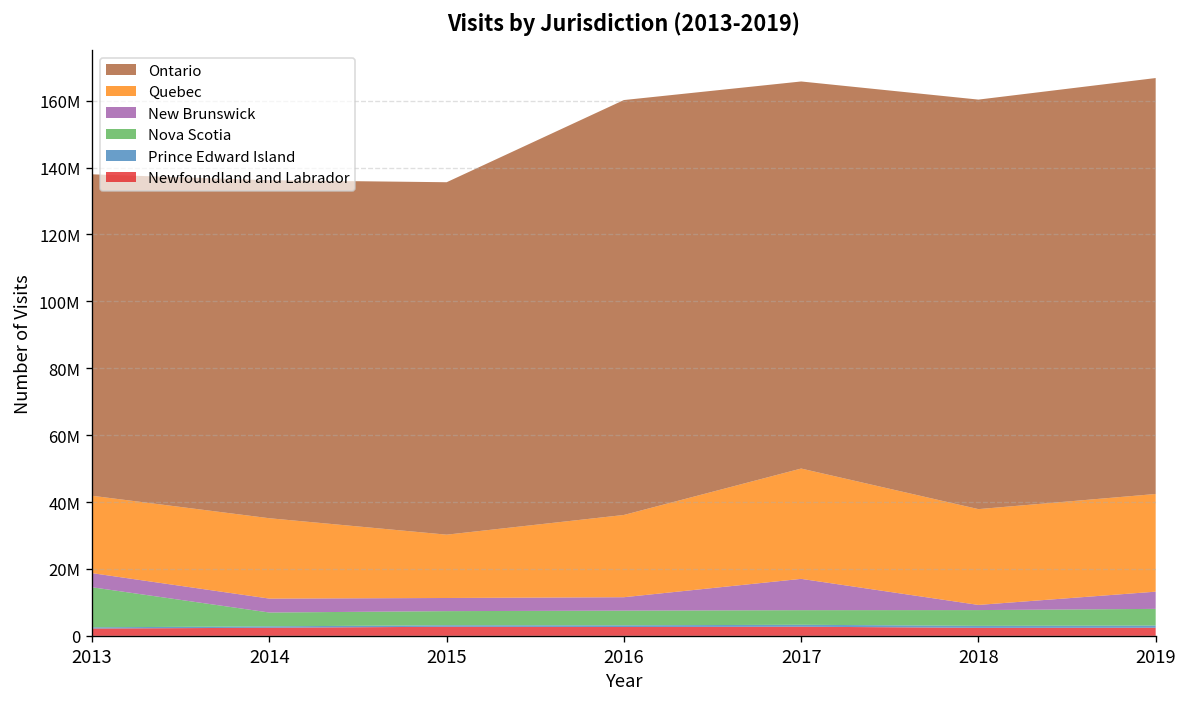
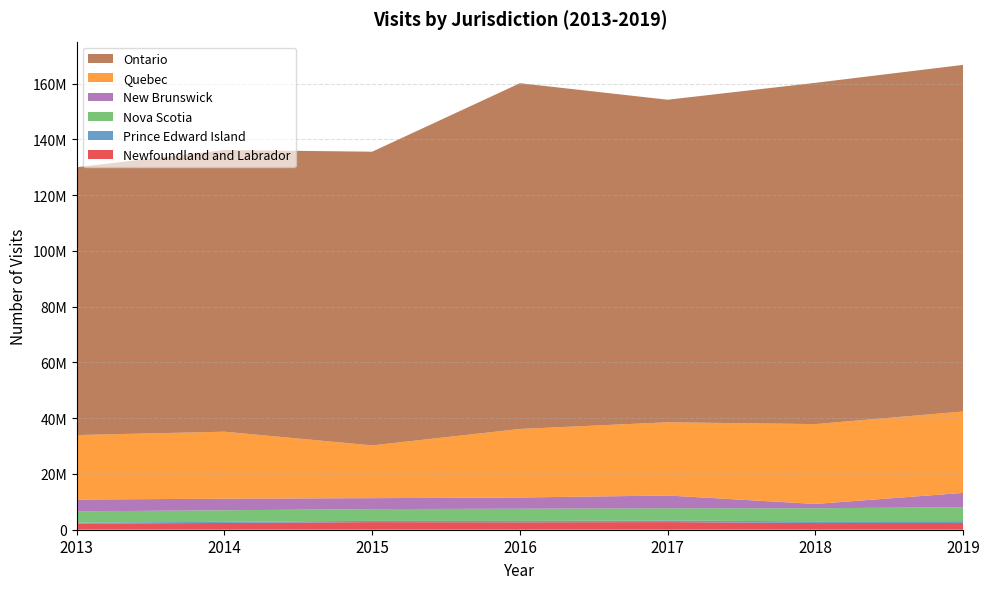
Nova Scotia, 2013: 12000000 -> 4000000
New Brunswick, 2017: 9000000 -> 5000000
Quebec, 2017: 33000000 -> 26000000
